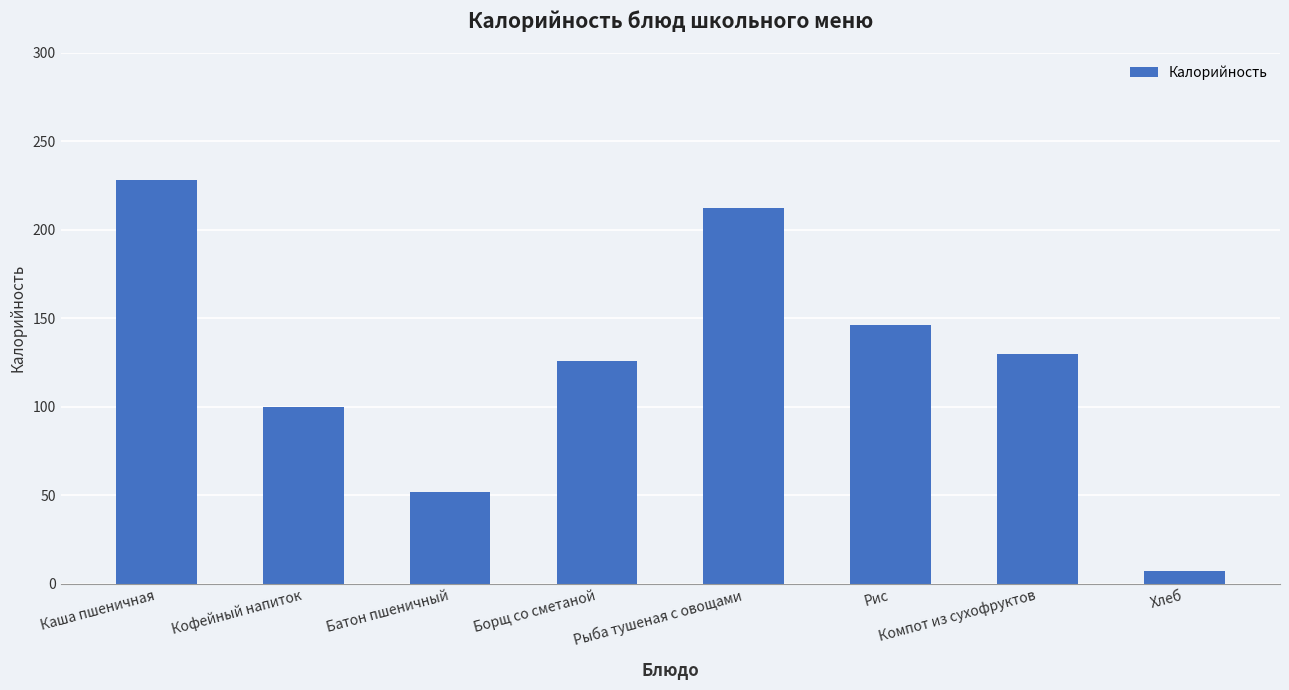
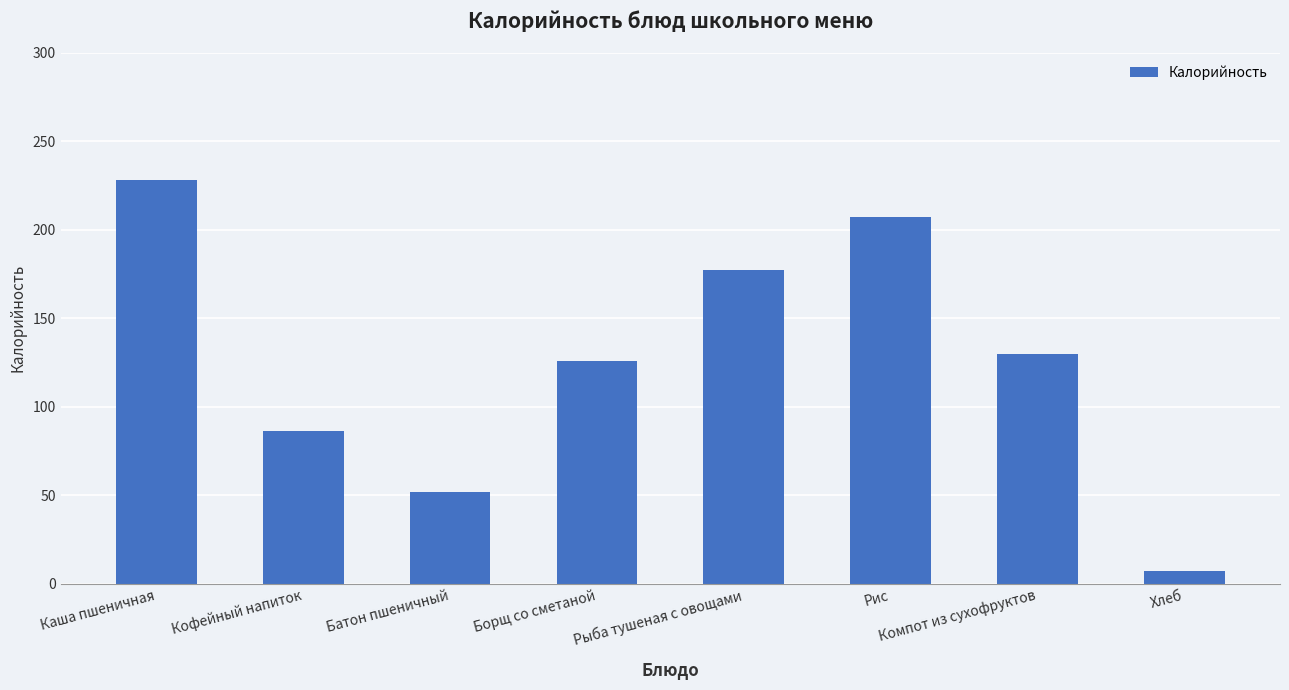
Кофейный напиток: 100 -> 86
Рыба тушеная с овощами: 212 -> 177
Рис: 146 -> 207
